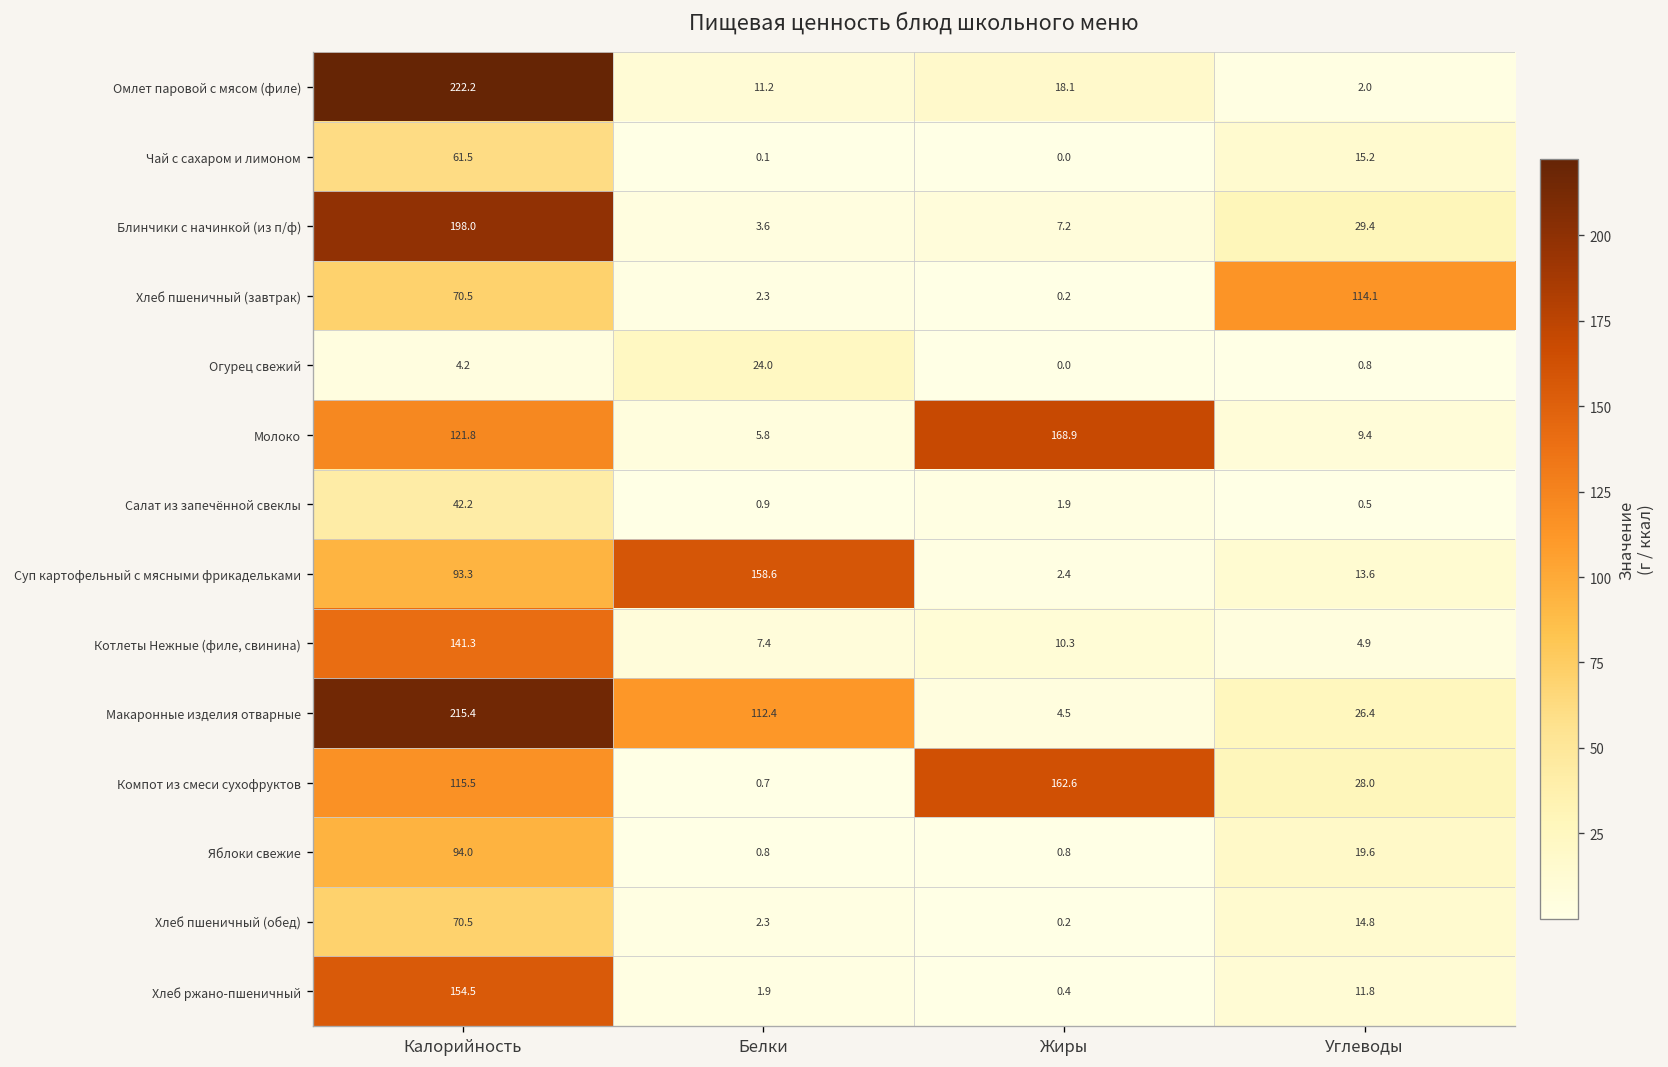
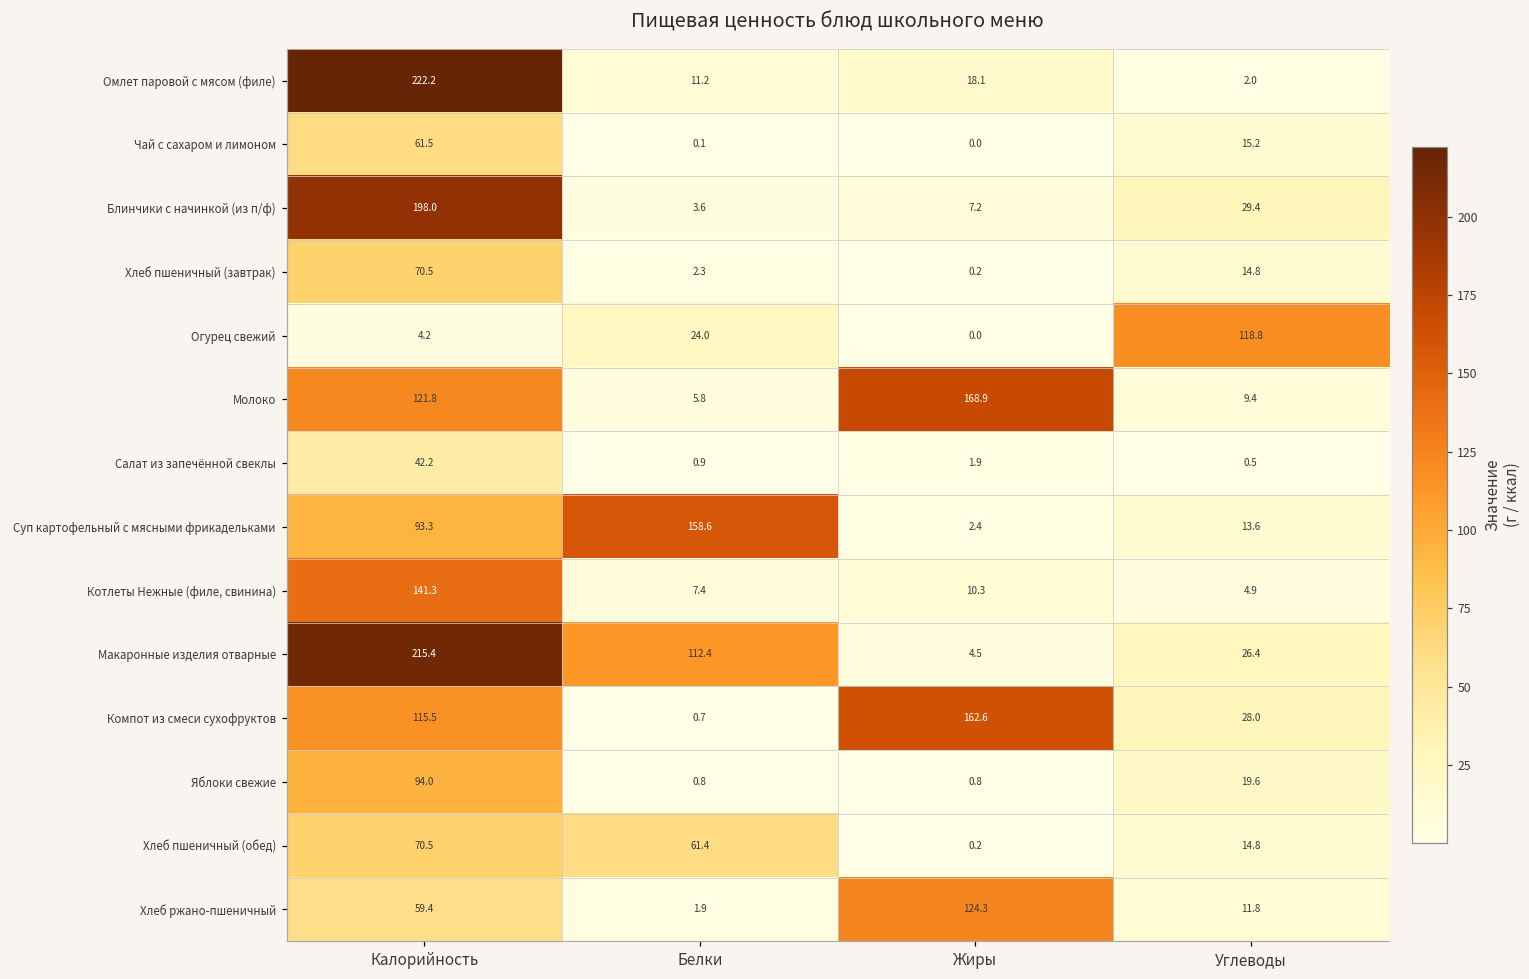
Хлеб пшеничный (завтрак), Углеводы: 114.1 -> 14.8
Огурец свежий, Углеводы: 0.8 -> 118.8
Хлеб пшеничный (обед), Белки: 2.3 -> 61.4
Хлеб ржано-пшеничный, Калорийность: 154.5 -> 59.4
Хлеб ржано-пшеничный, Жиры: 0.4 -> 124.3
